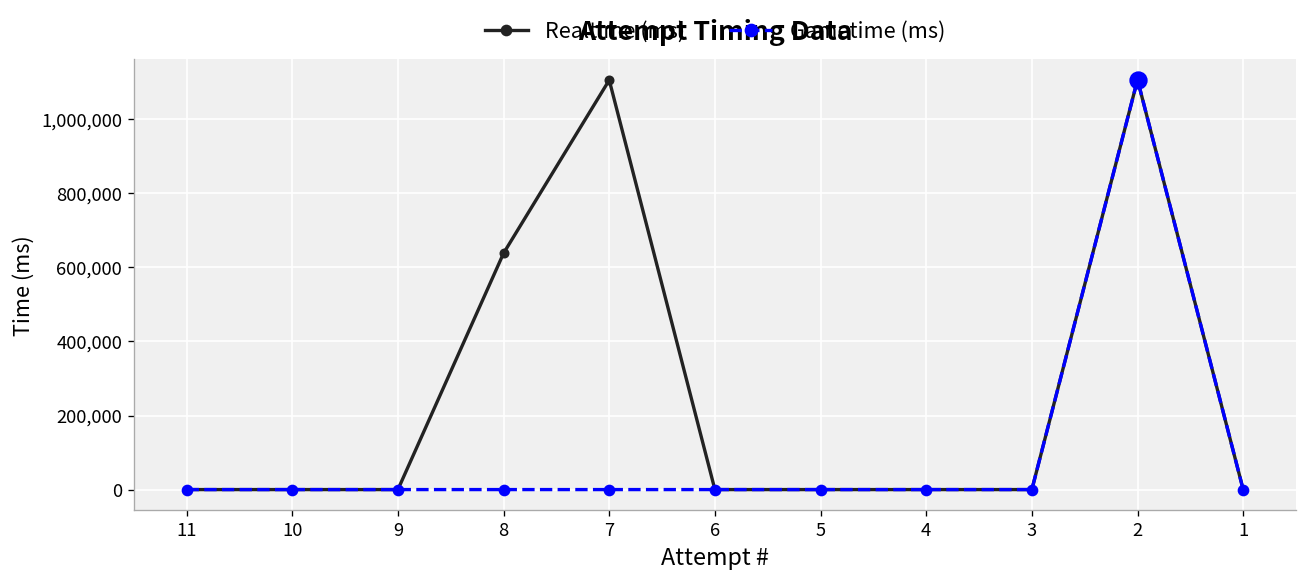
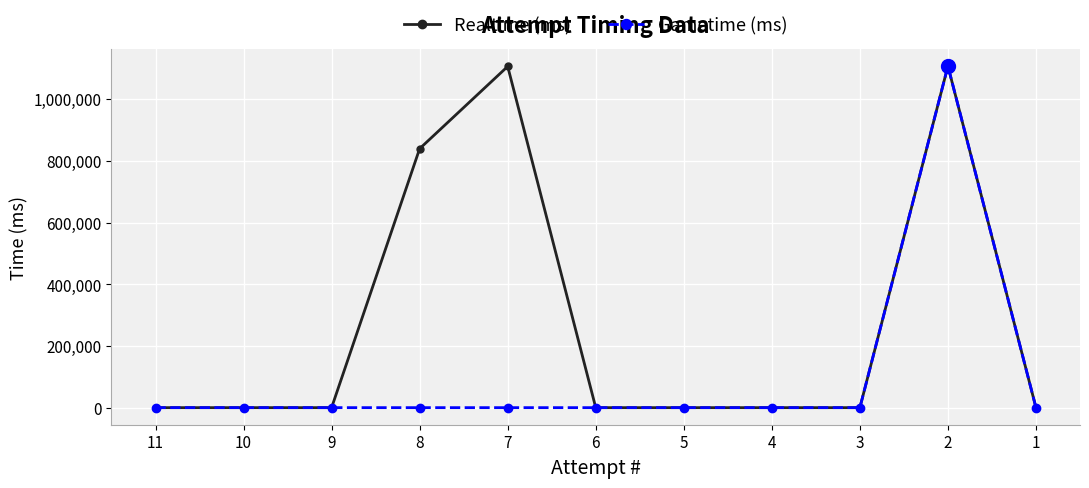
Realtime (ms), 8: 640,000 -> 840,000
